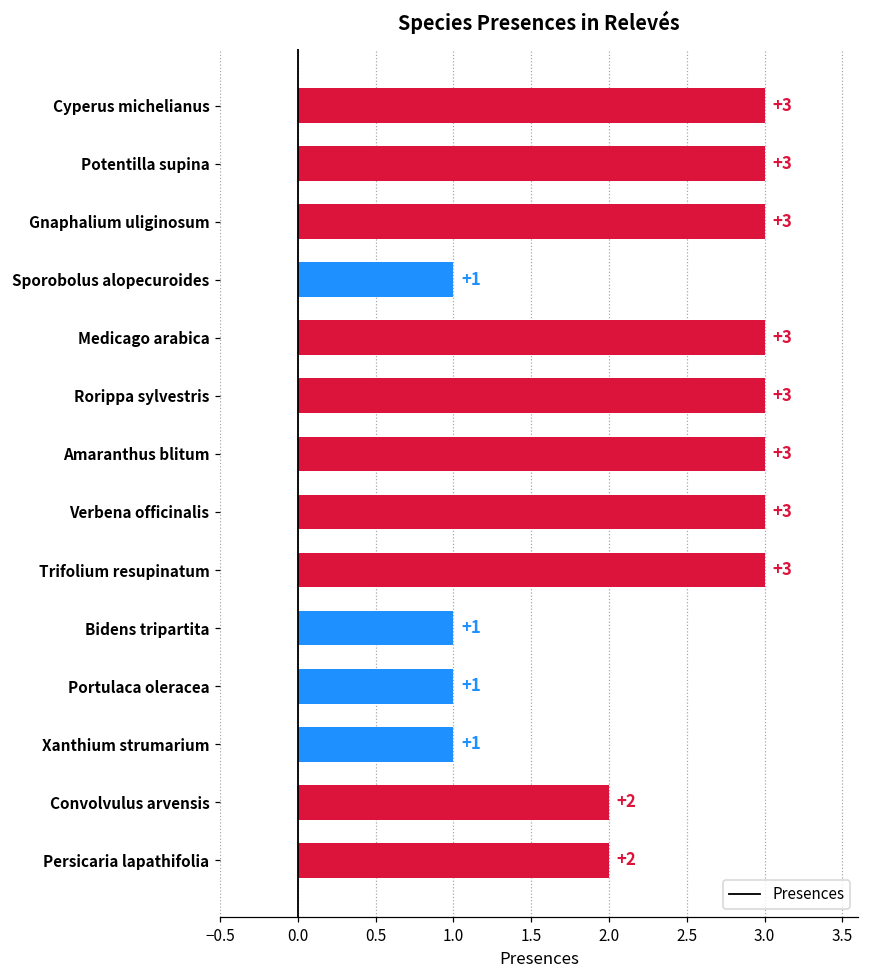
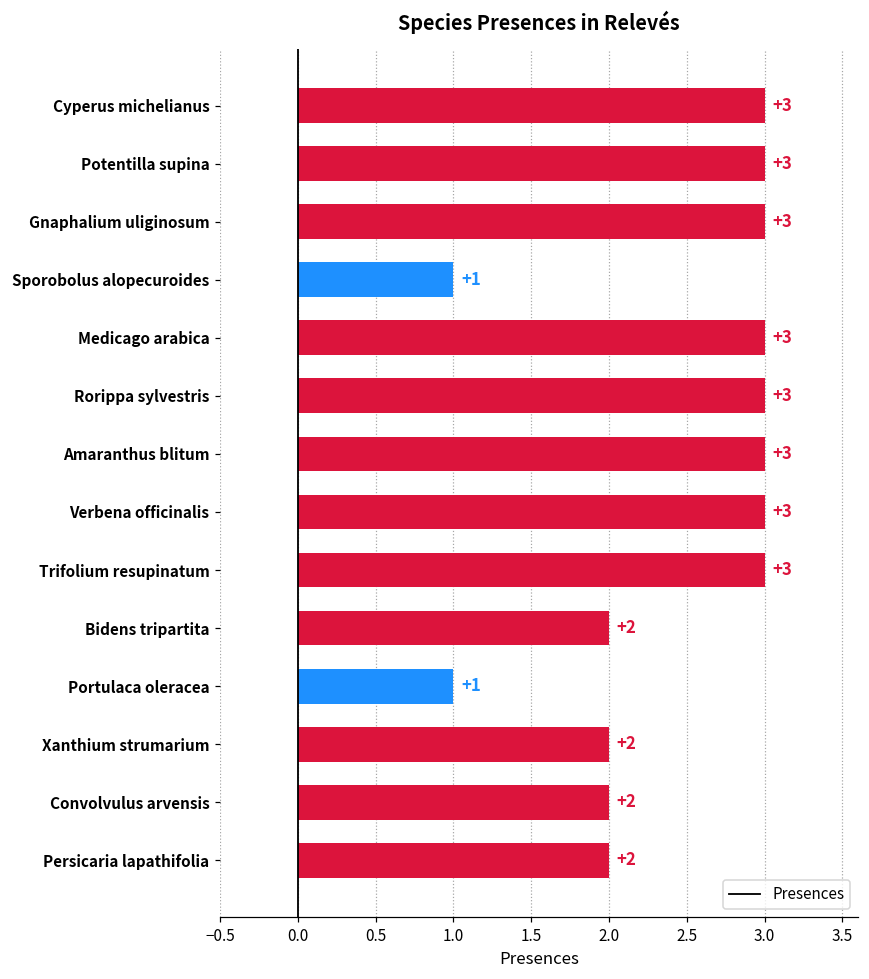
Bidens tripartita: +1 -> +2
Xanthium strumarium: +1 -> +2
